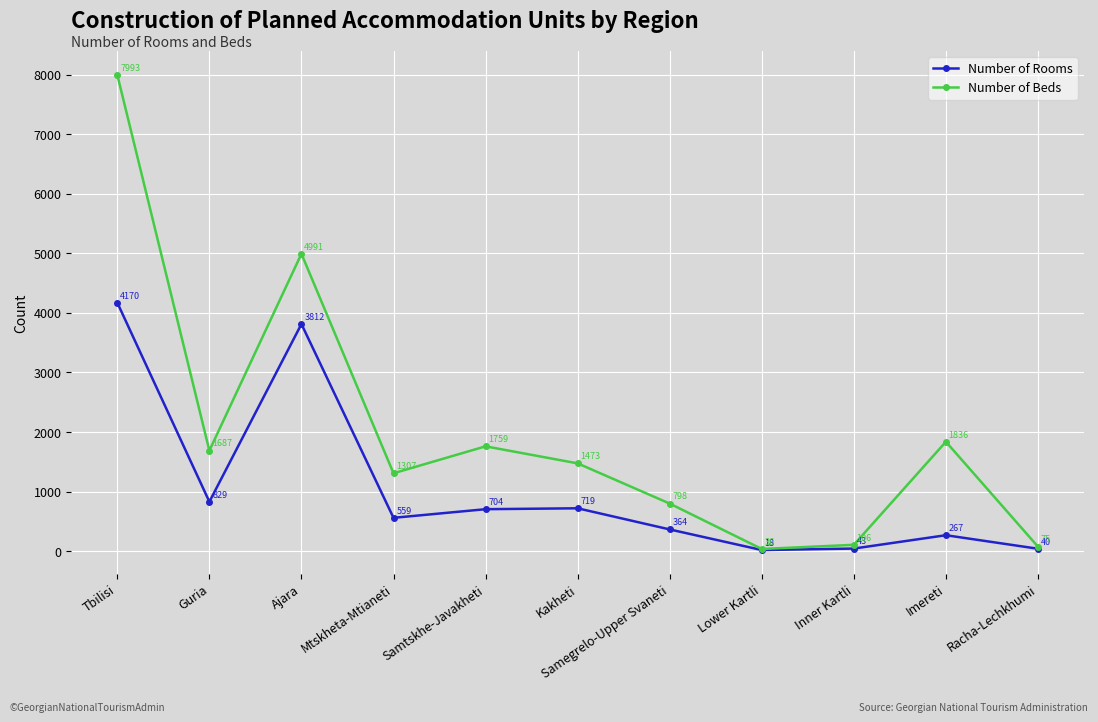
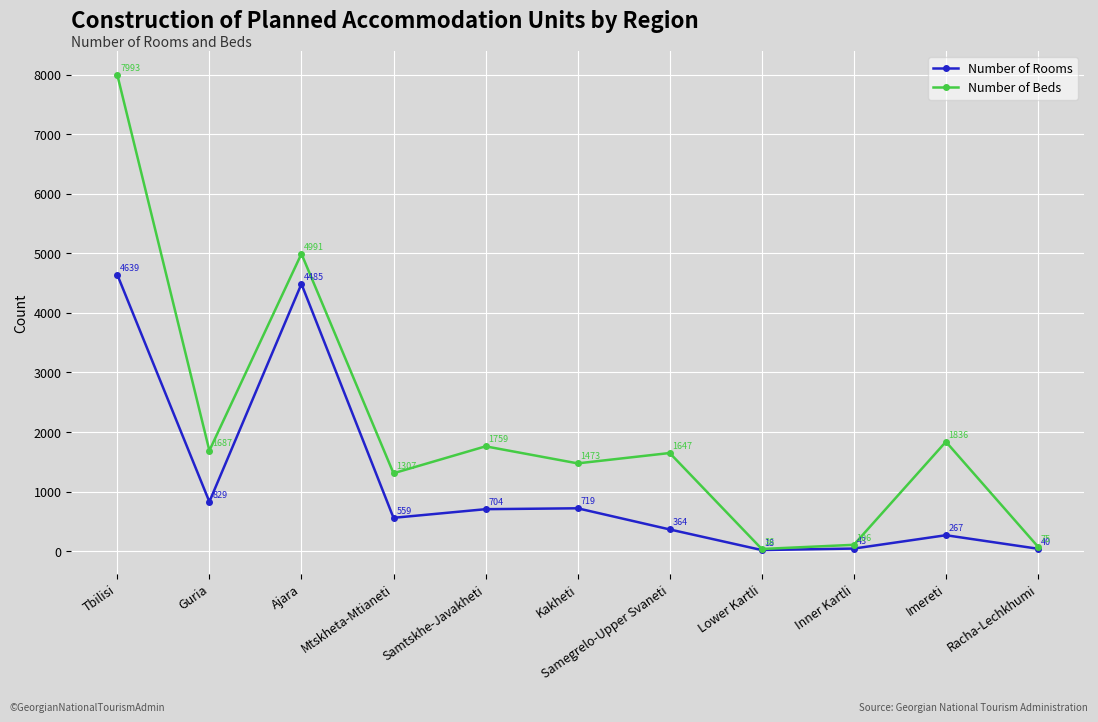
Number of Rooms, Tbilisi: 4170 -> 4639
Number of Rooms, Ajara: 3812 -> 4485
Number of Beds, Samegrelo-Upper Svaneti: 798 -> 1647
